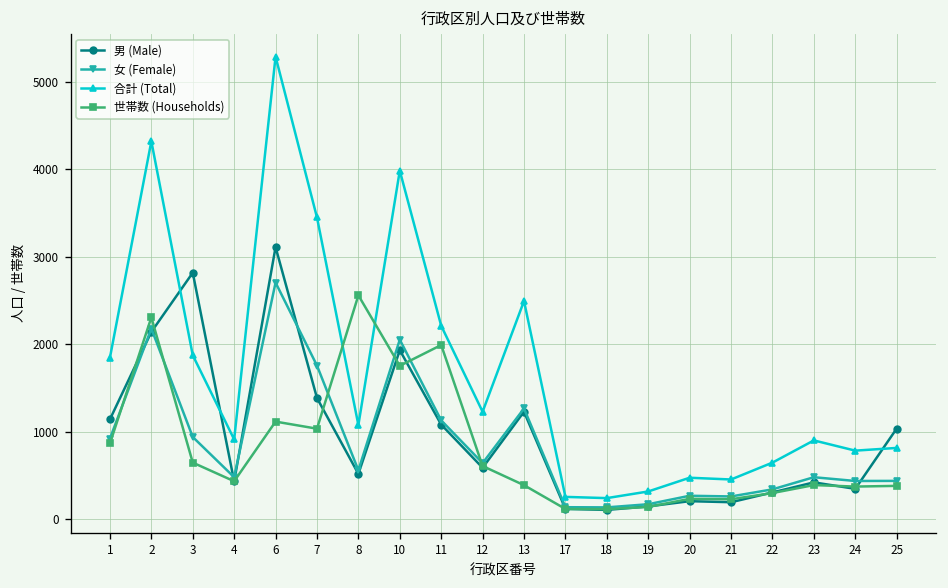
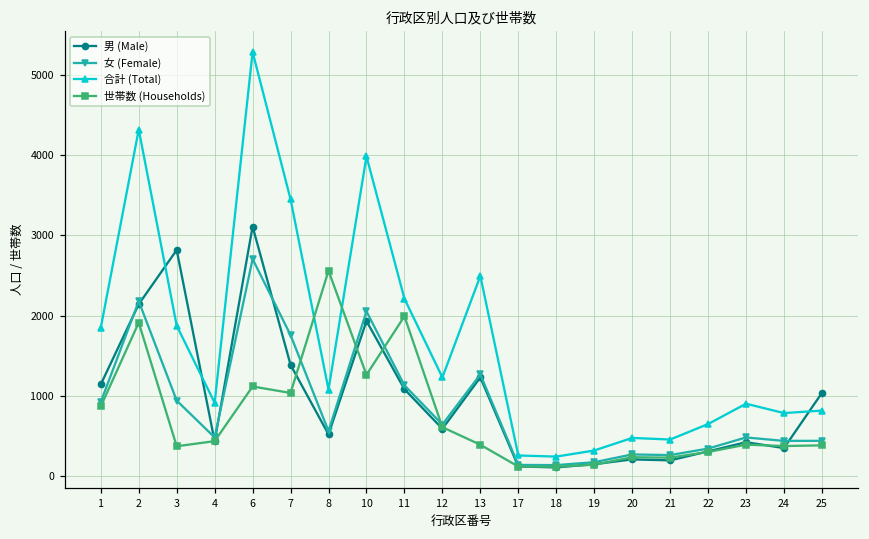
世帯数 (Households), 2: 2300 -> 1900
世帯数 (Households), 3: 600 -> 400
世帯数 (Households), 10: 1800 -> 1300
